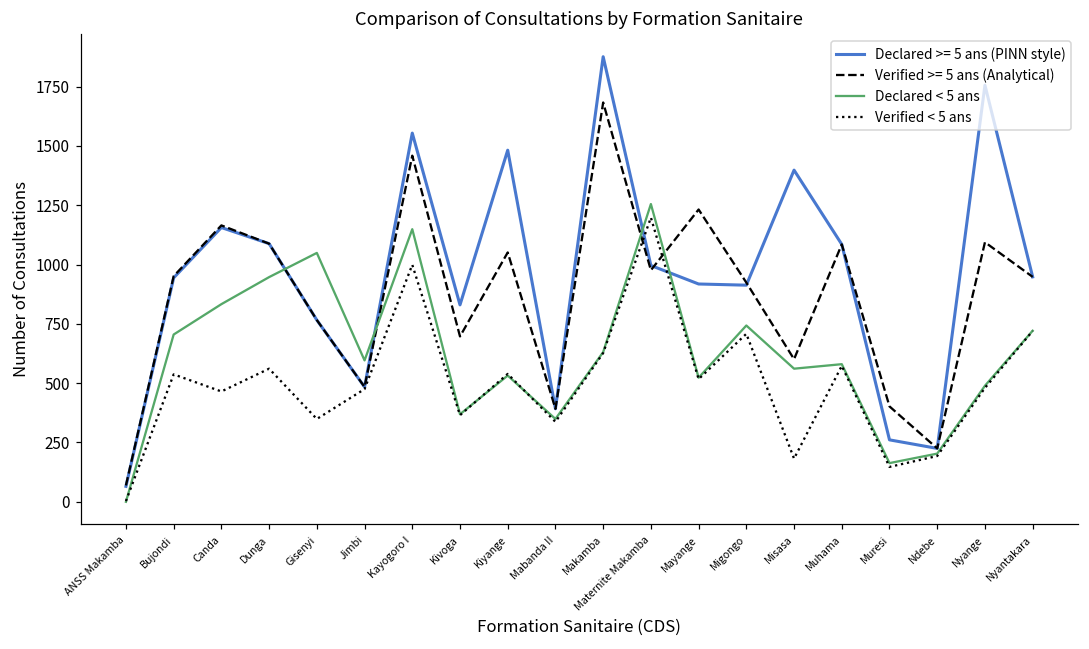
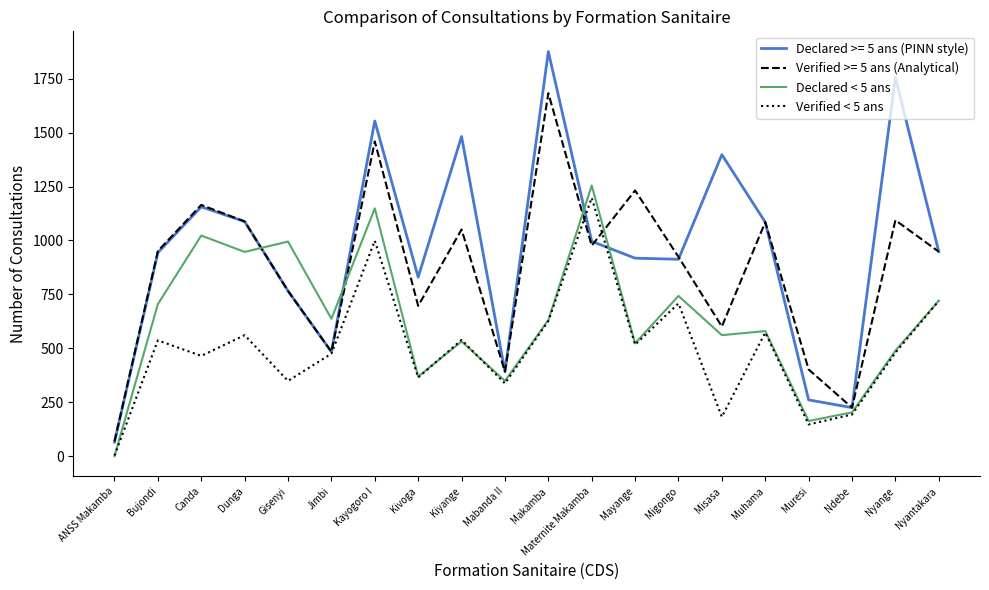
Declared < 5 ans, Canda: 830 -> 1020
Declared < 5 ans, Gisenyi: 1050 -> 1000
Declared < 5 ans, Jimbi: 600 -> 640
